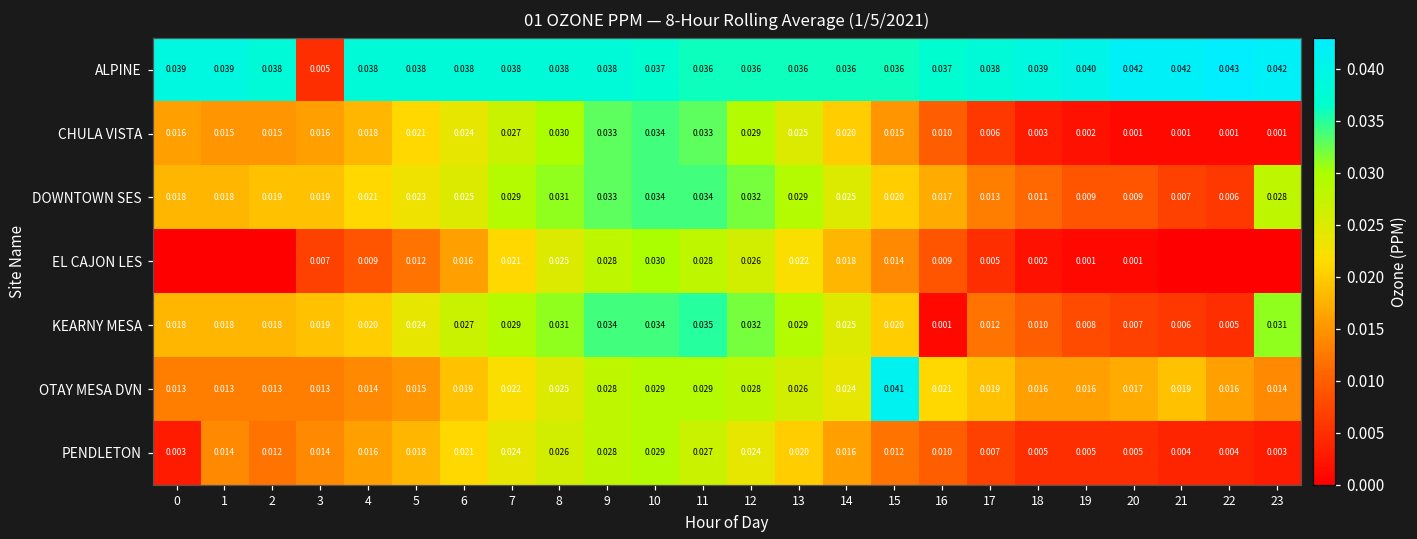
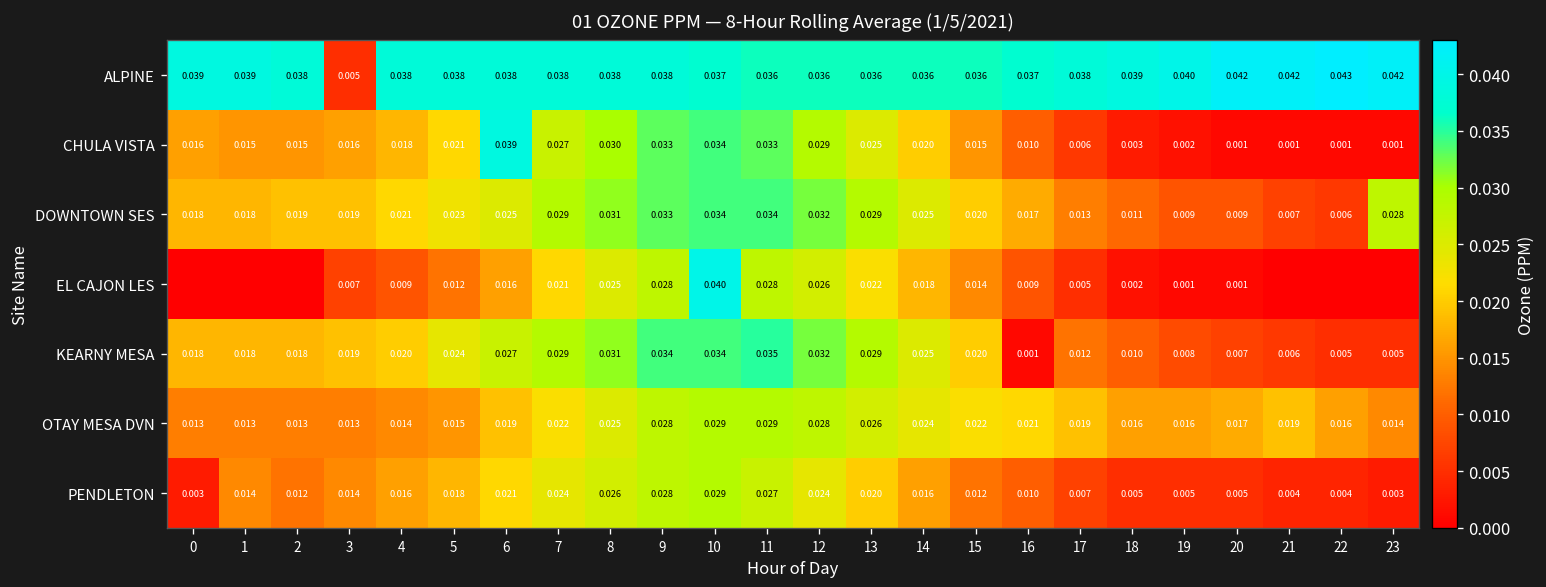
CHULA VISTA, 6: 0.024 -> 0.039
EL CAJON LES, 10: 0.030 -> 0.040
KEARNY MESA, 23: 0.031 -> 0.005
OTAY MESA DVN, 15: 0.041 -> 0.022
